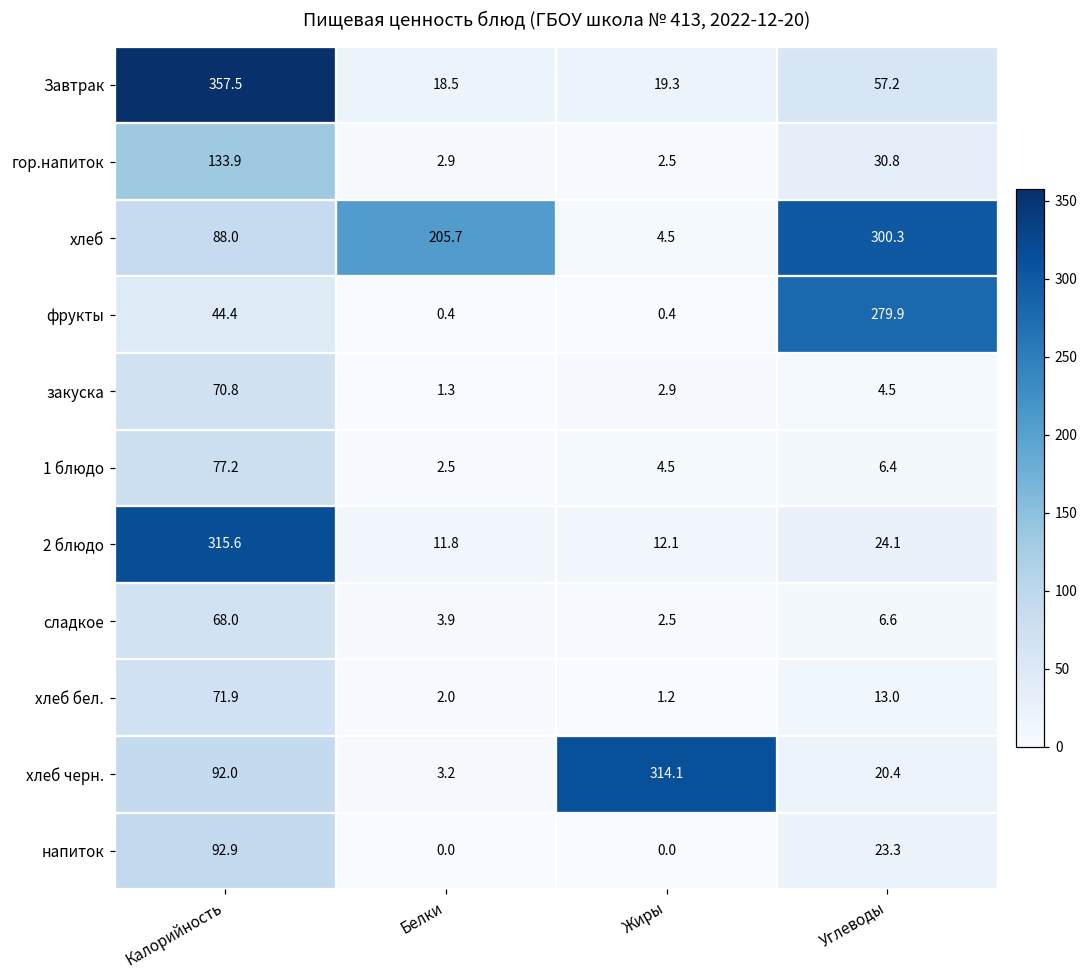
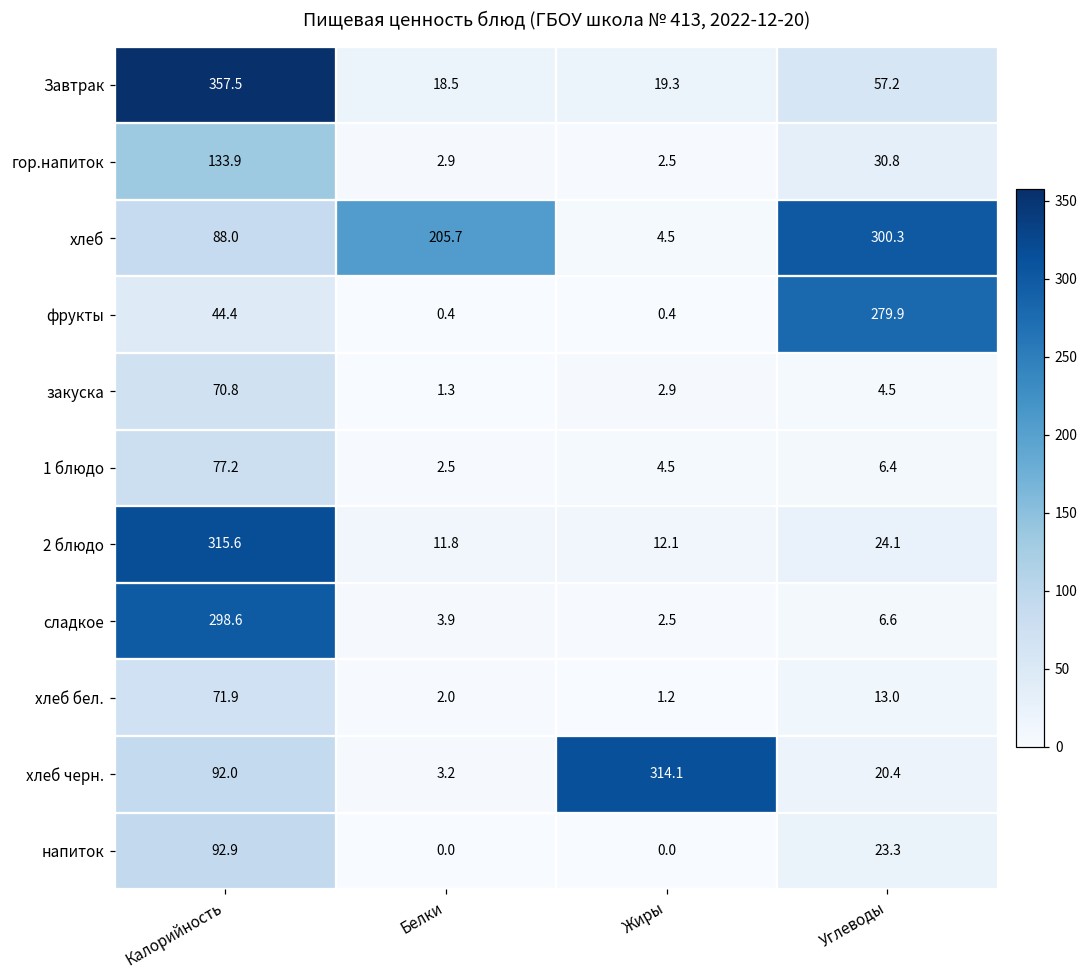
сладкое, Калорийность: 68.0 -> 298.6
